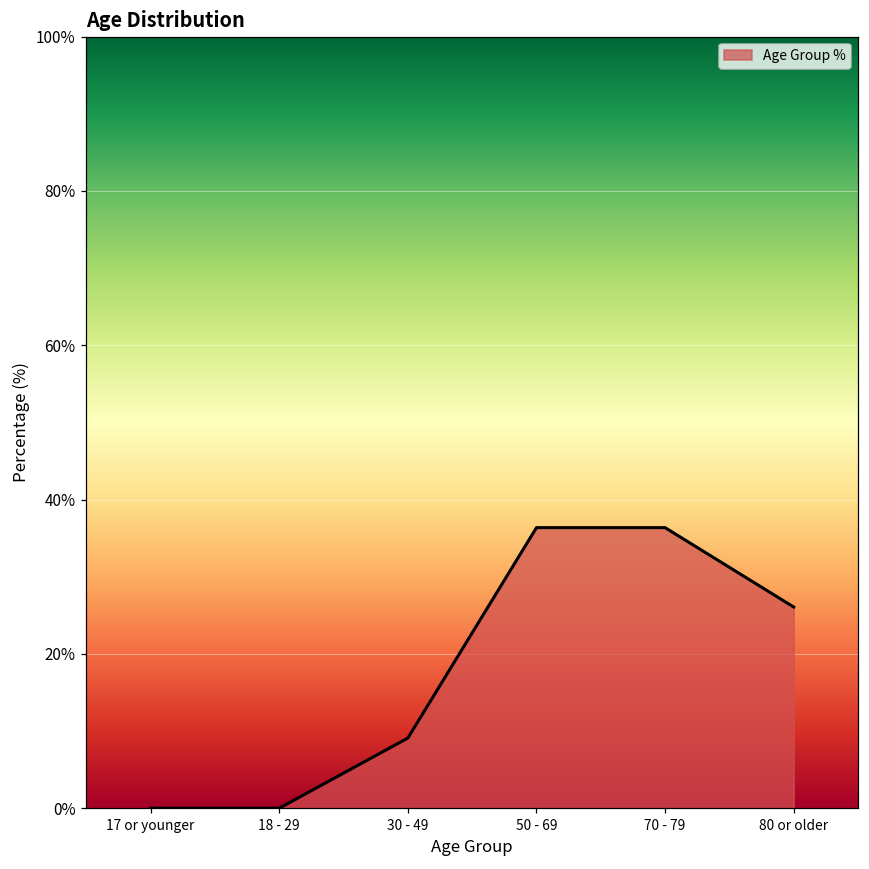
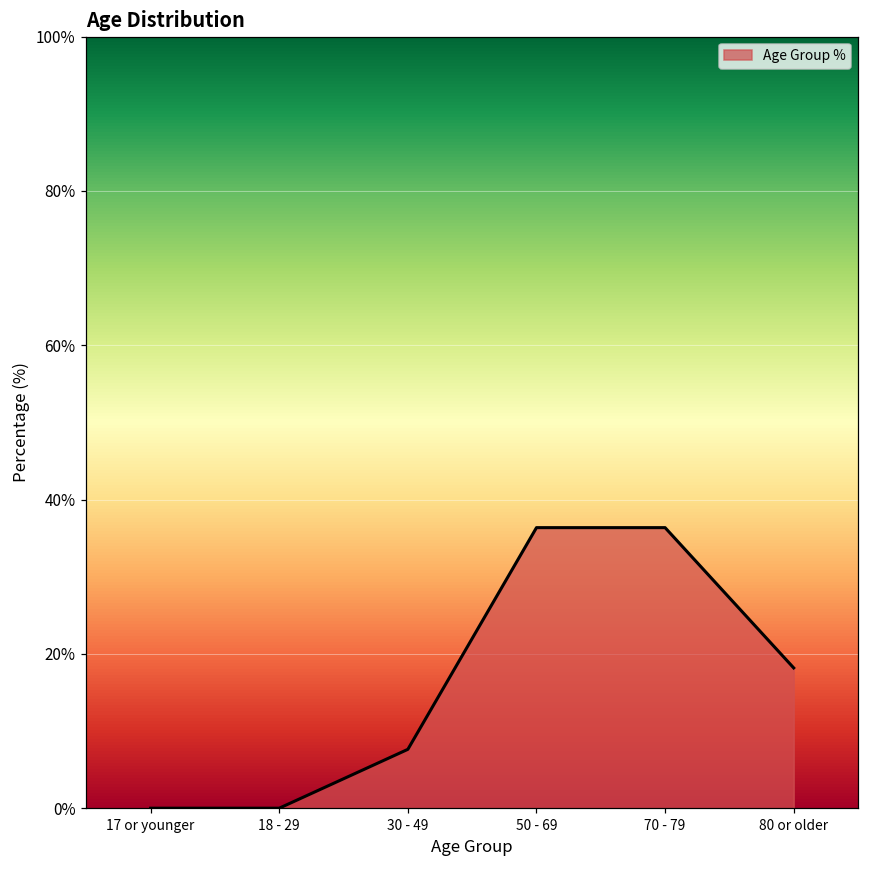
30 - 49: 9% -> 8%
80 or older: 26% -> 18%
